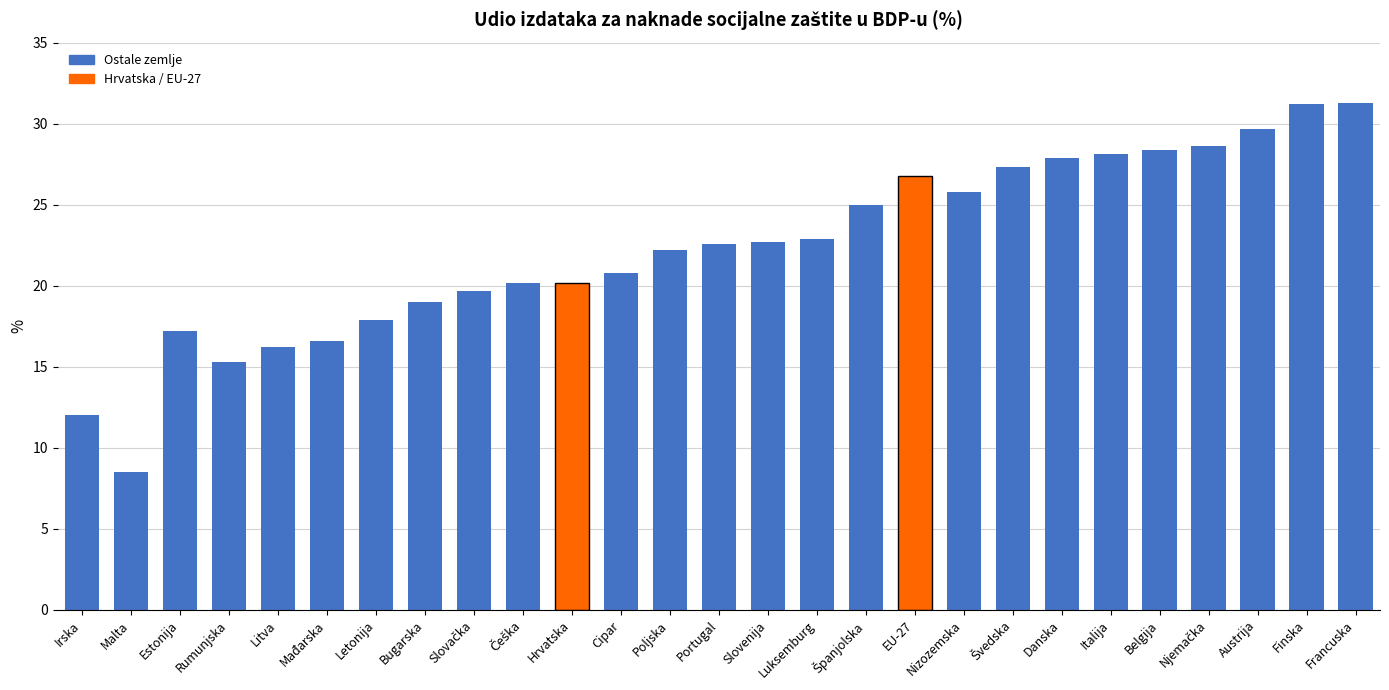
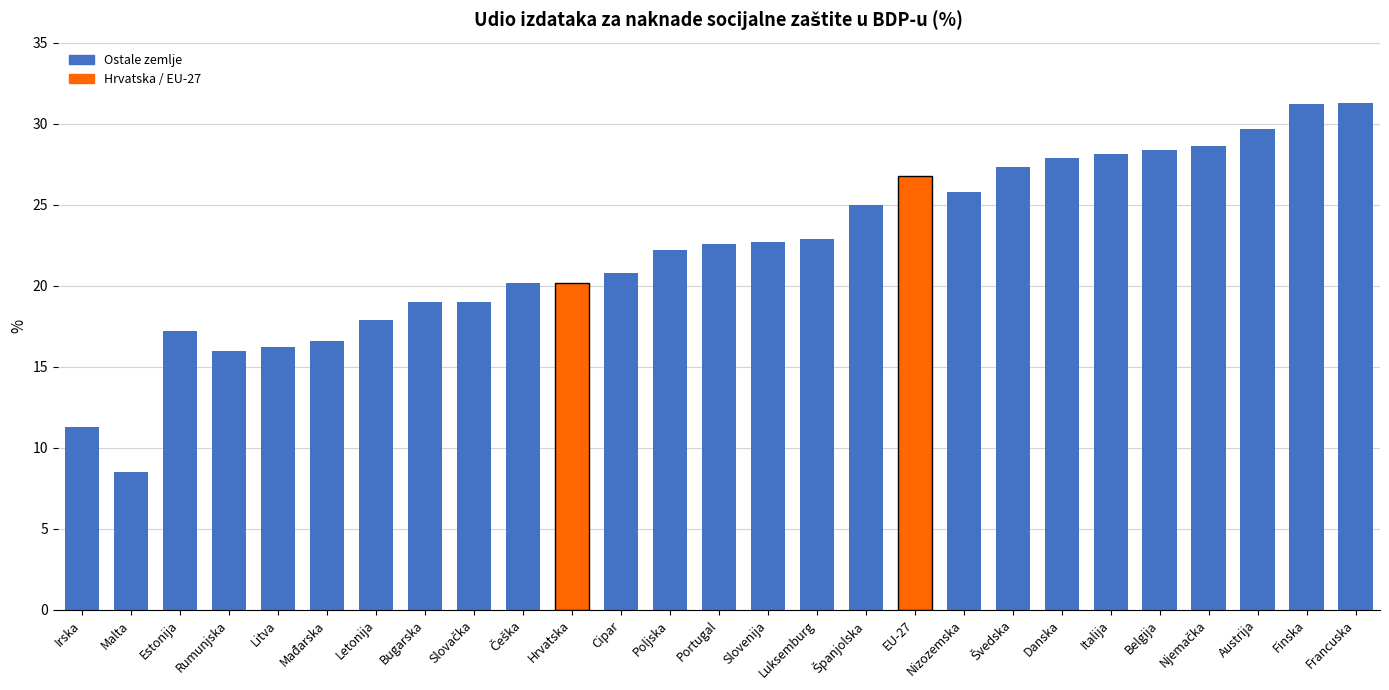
Irska: 12.0 -> 11.3
Rumunjska: 15.3 -> 16.0
Slovačka: 19.7 -> 19.0
